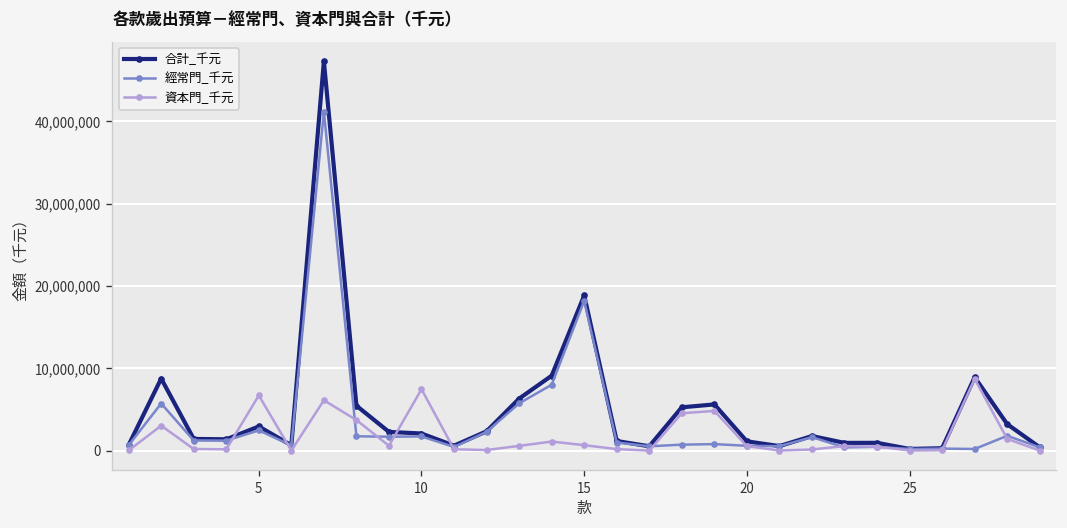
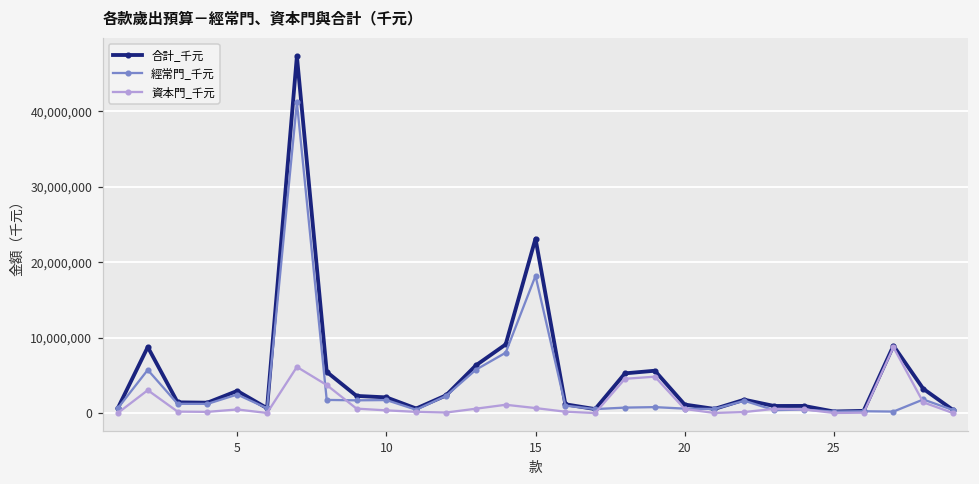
資本門_千元, 5: 7,000,000 -> 0
資本門_千元, 10: 7,000,000 -> 0
合計_千元, 15: 19,000,000 -> 23,000,000
